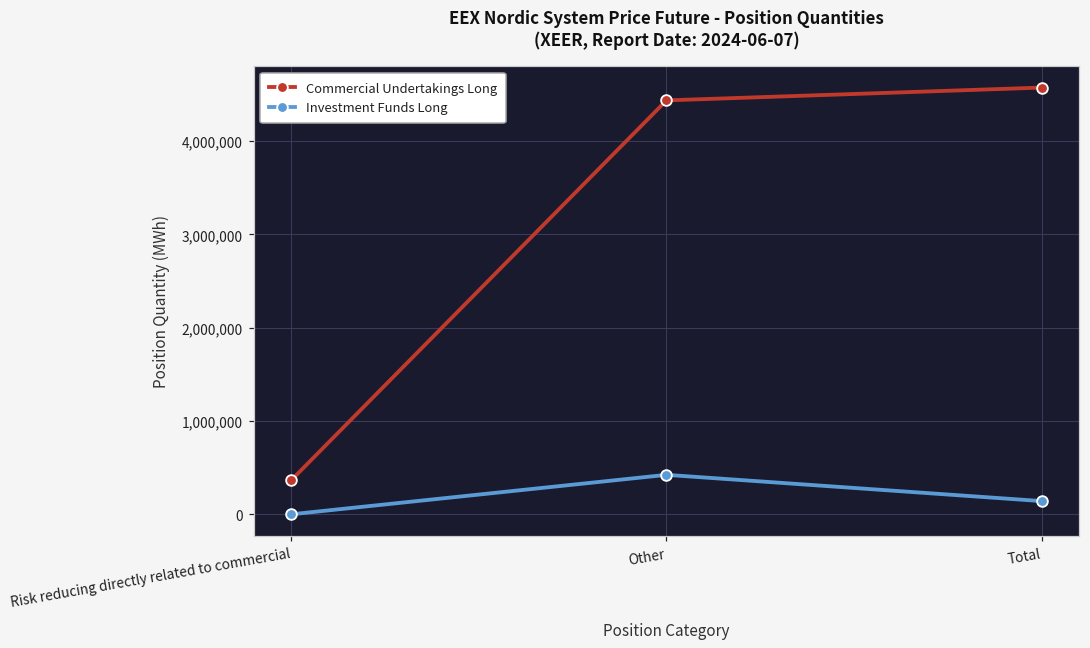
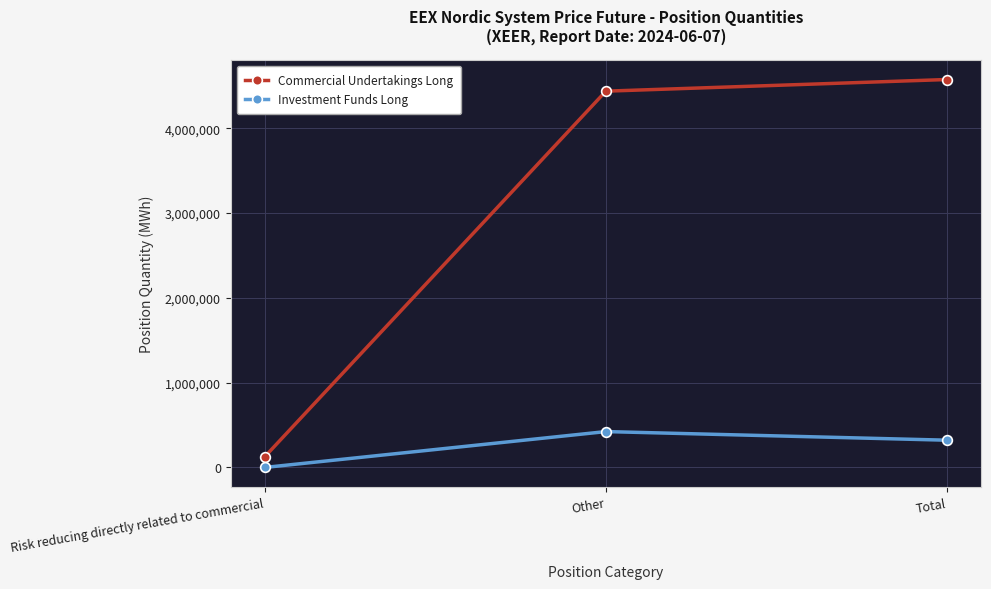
Commercial Undertakings Long, Risk reducing directly related to commercial: 400,000 -> 100,000
Investment Funds Long, Total: 100,000 -> 300,000
